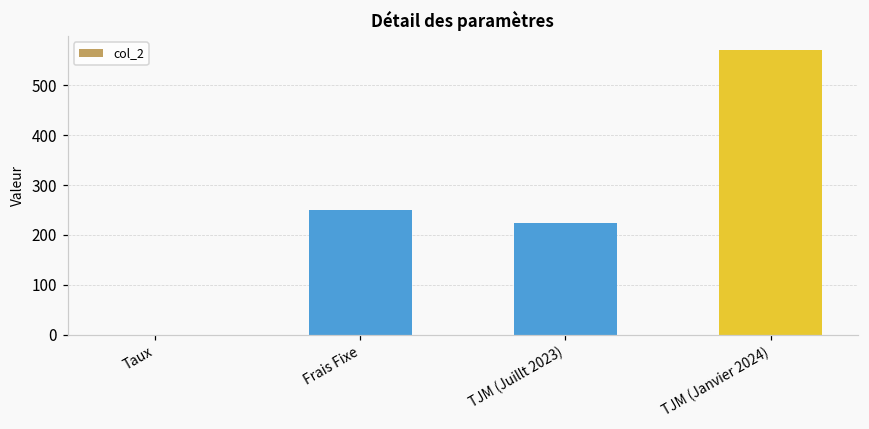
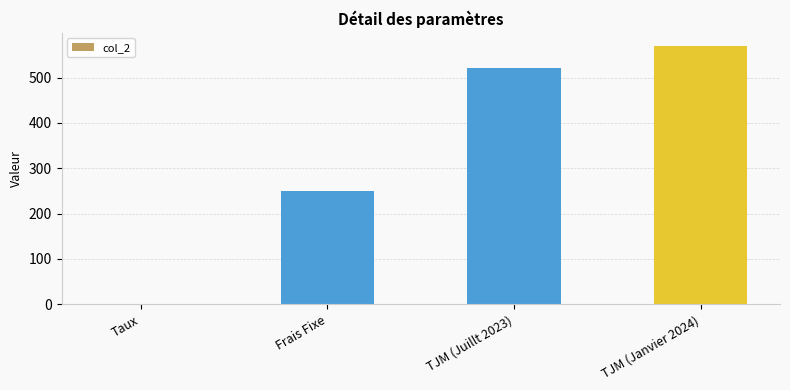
TJM (Juillt 2023): 220 -> 520
